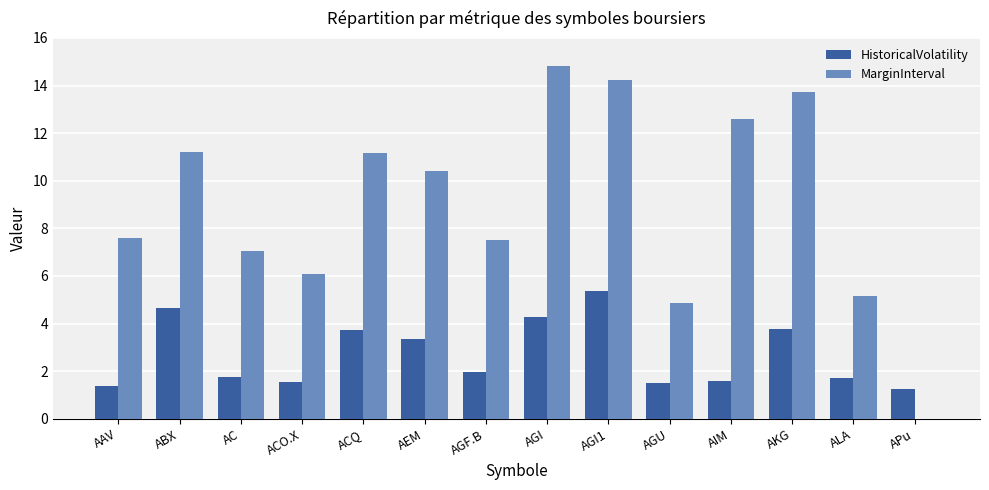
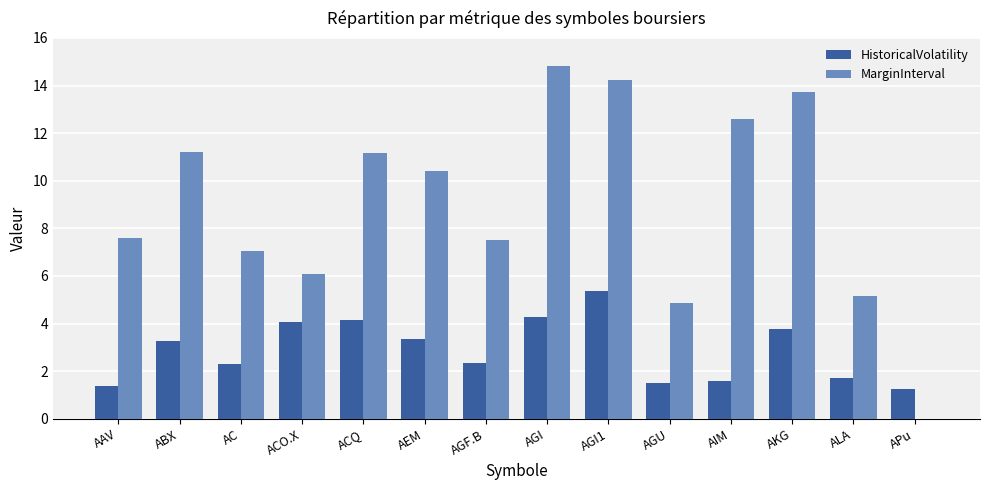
HistoricalVolatility, ABX: 4.7 -> 3.3
HistoricalVolatility, AC: 1.7 -> 2.3
HistoricalVolatility, ACO.X: 1.5 -> 4.1
HistoricalVolatility, ACQ: 3.7 -> 4.1
HistoricalVolatility, AGF.B: 2.0 -> 2.4
